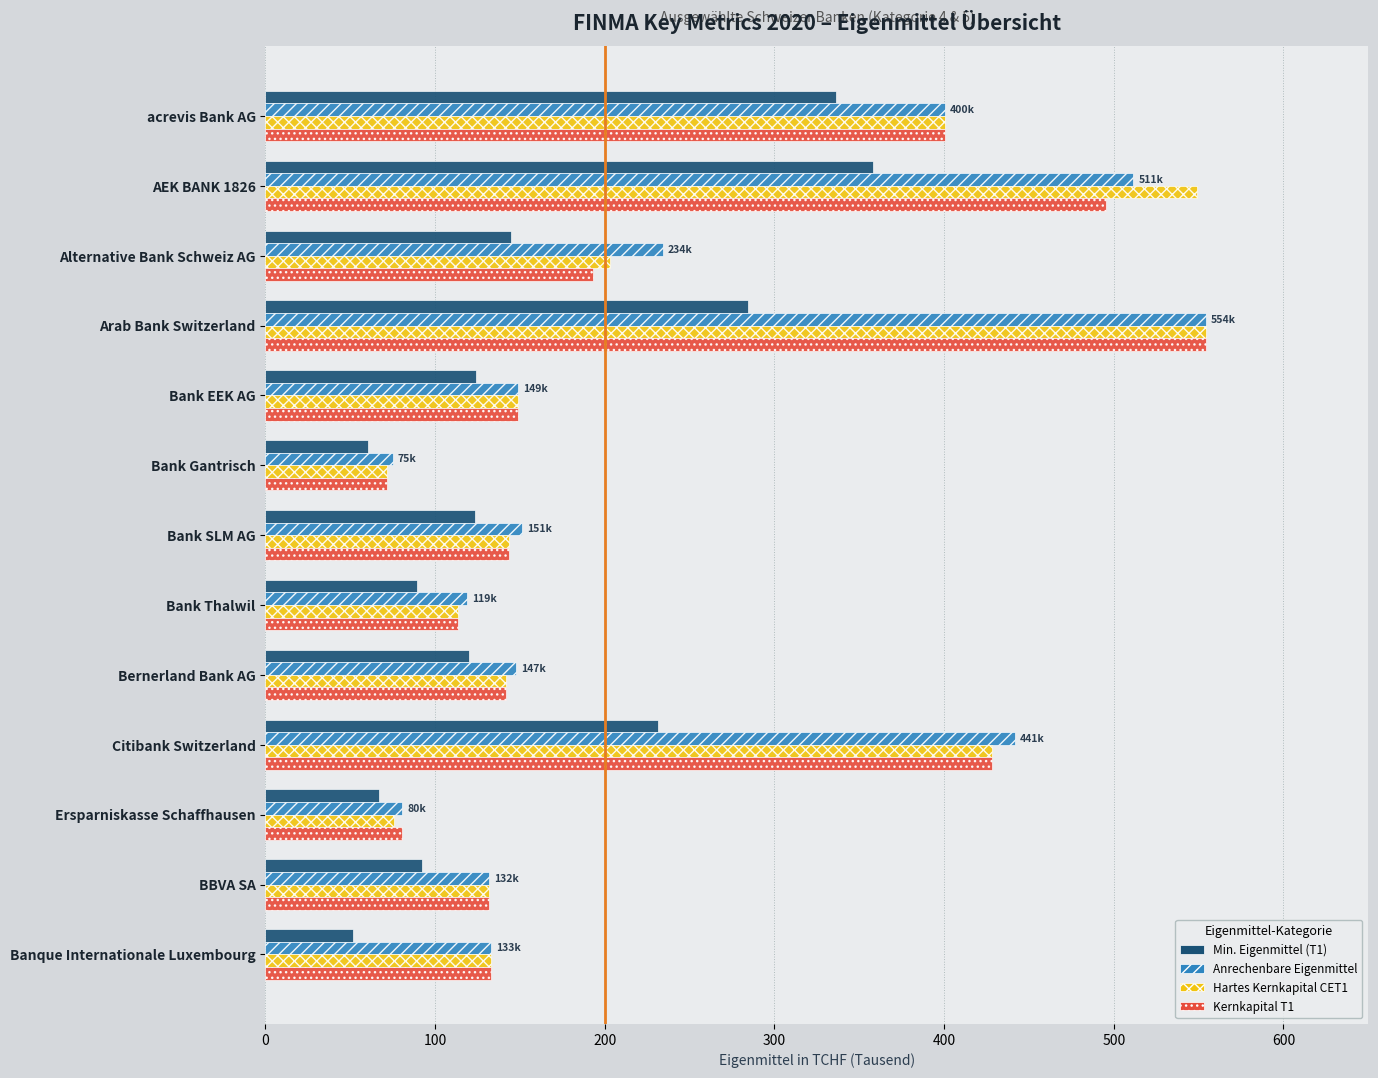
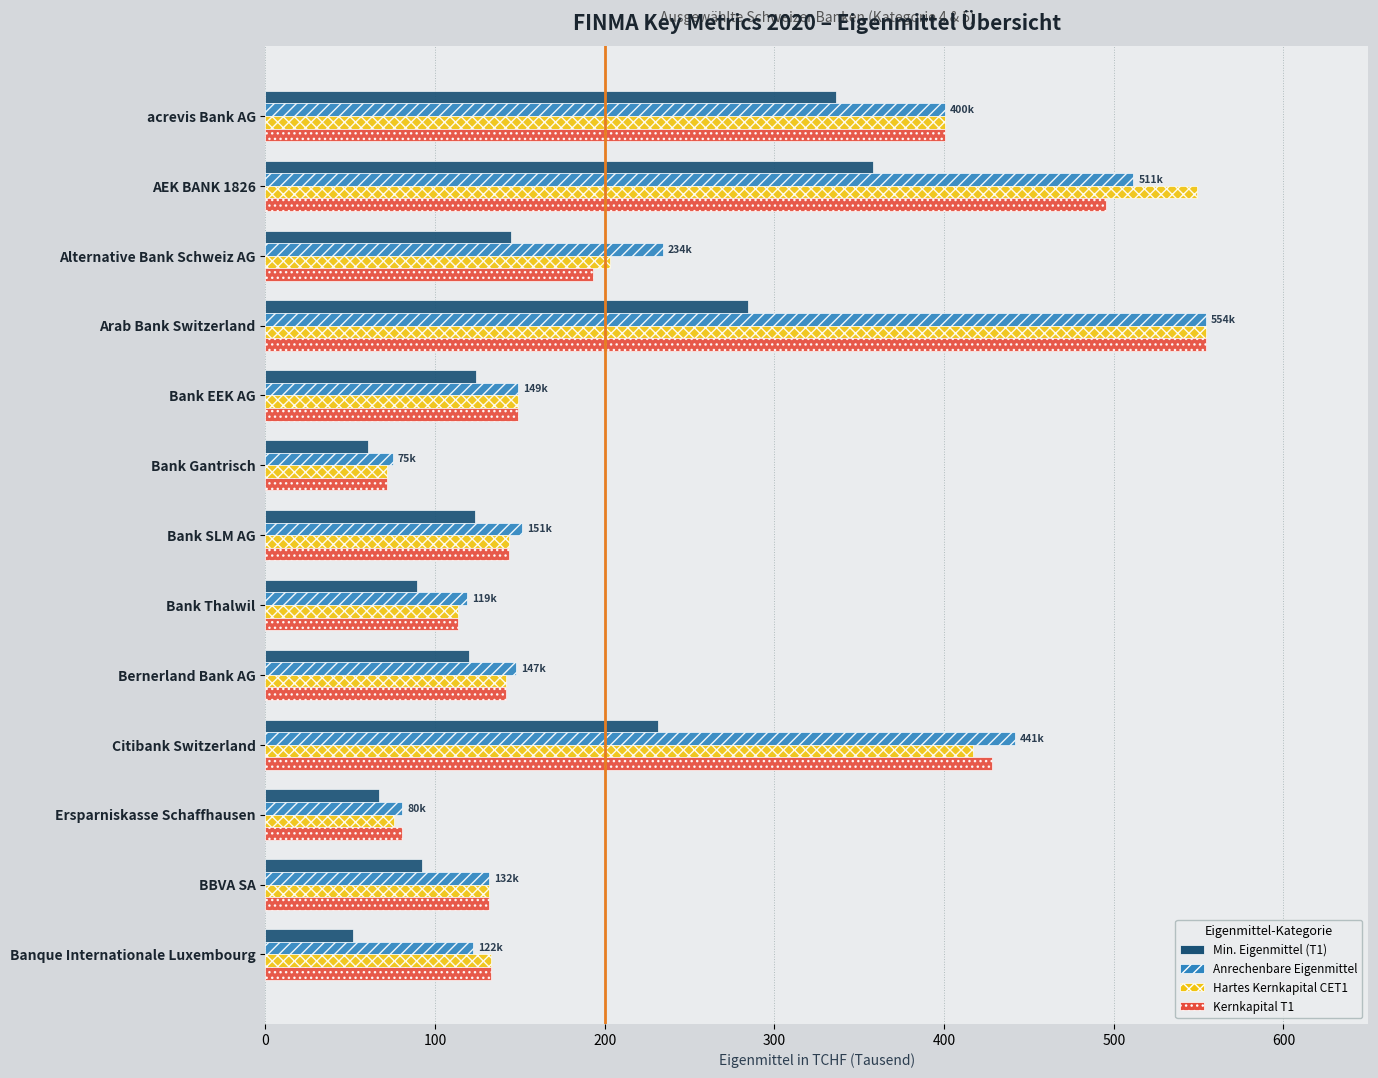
Hartes Kernkapital CET1, Citibank Switzerland: 428 -> 417
Anrechenbare Eigenmittel, Banque Internationale Luxembourg: 133k -> 122k
